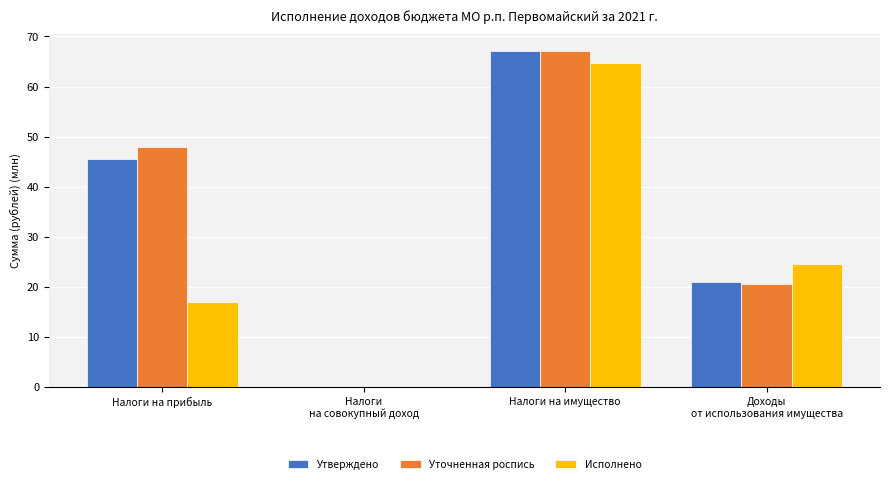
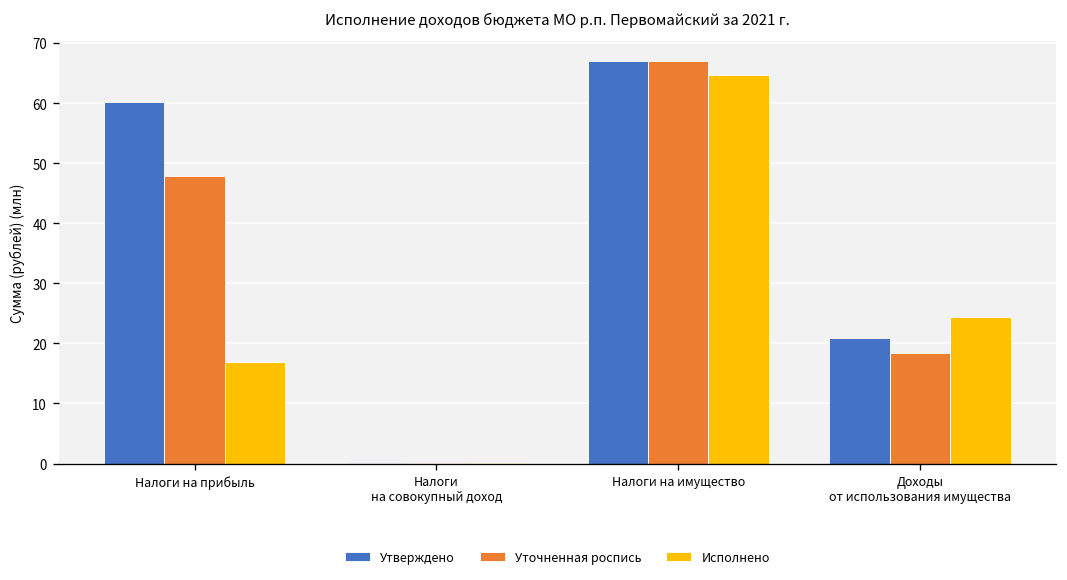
Утверждено, Налоги на прибыль: 46 -> 60
Уточненная роспись, Доходы от использования имущества: 21 -> 18
